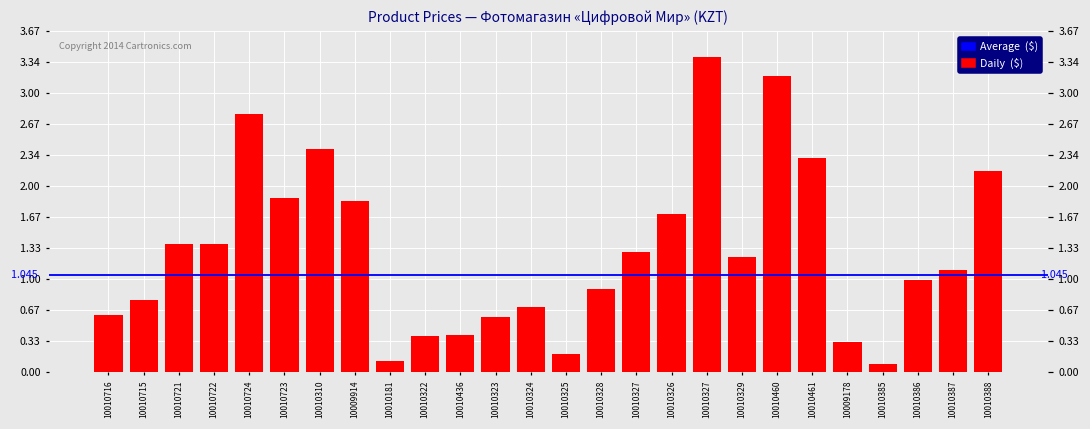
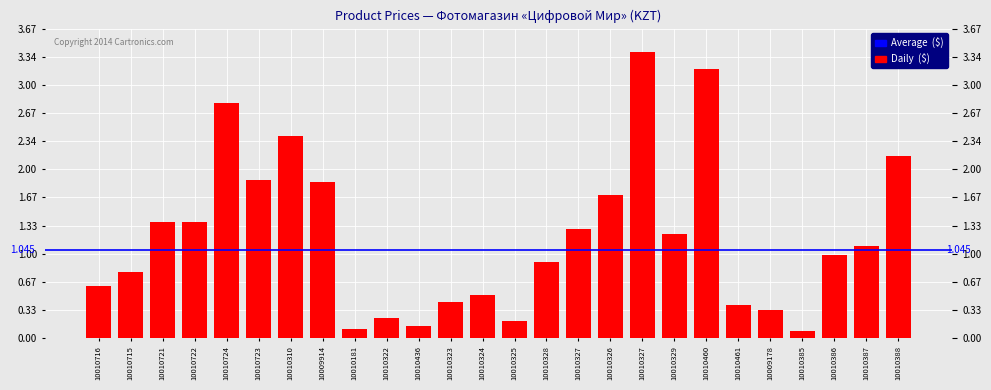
10010322: 0.4 -> 0.2
10010436: 0.4 -> 0.1
10010323: 0.6 -> 0.4
10010324: 0.7 -> 0.5
10010461: 2.3 -> 0.4
